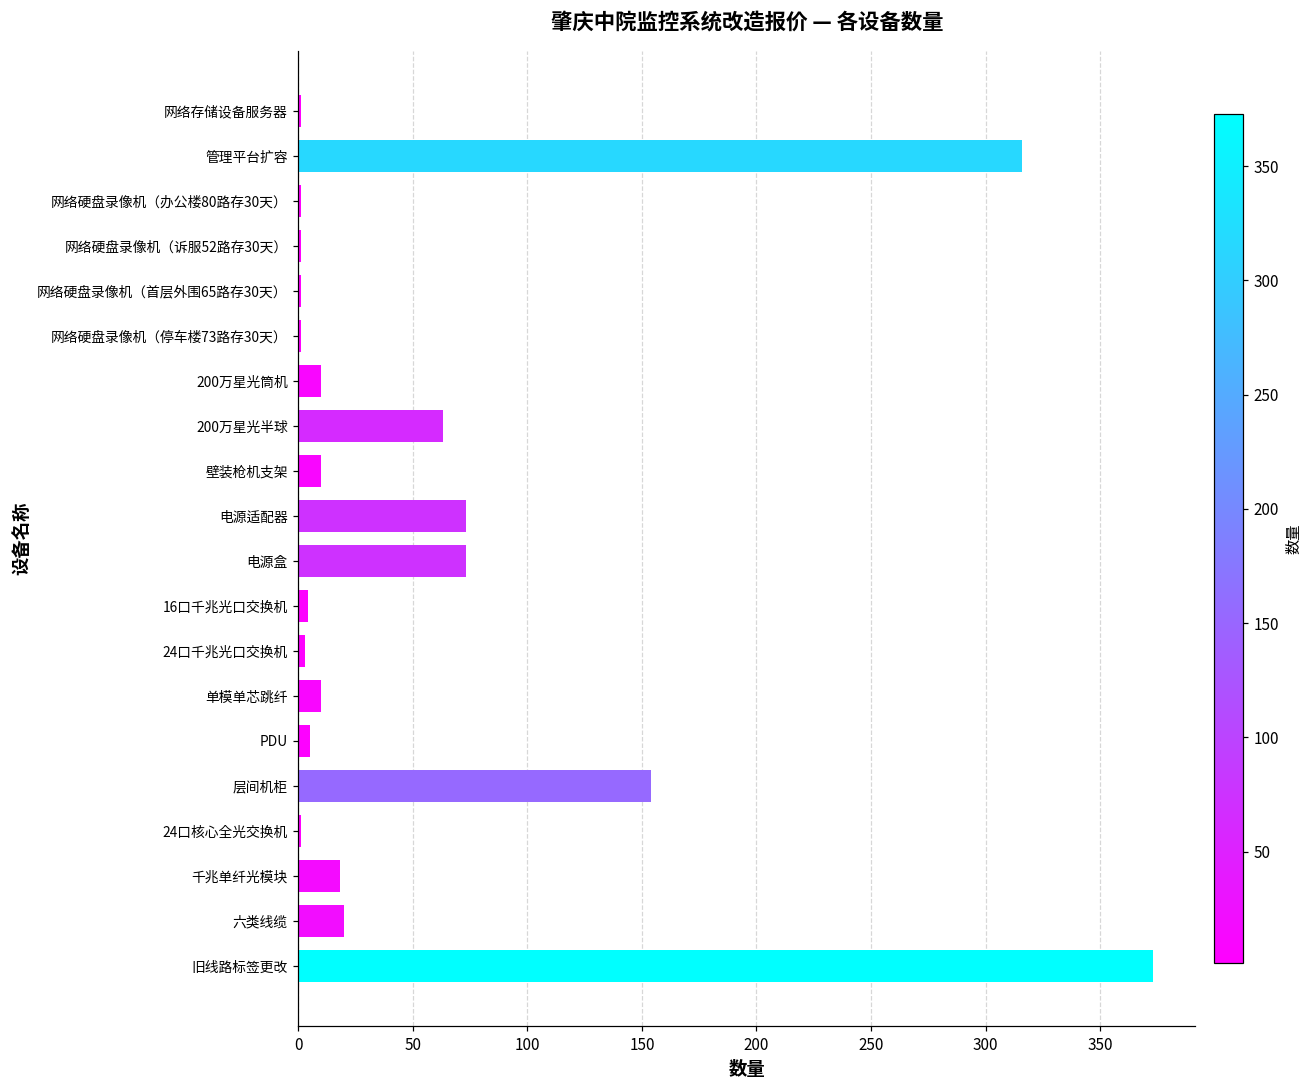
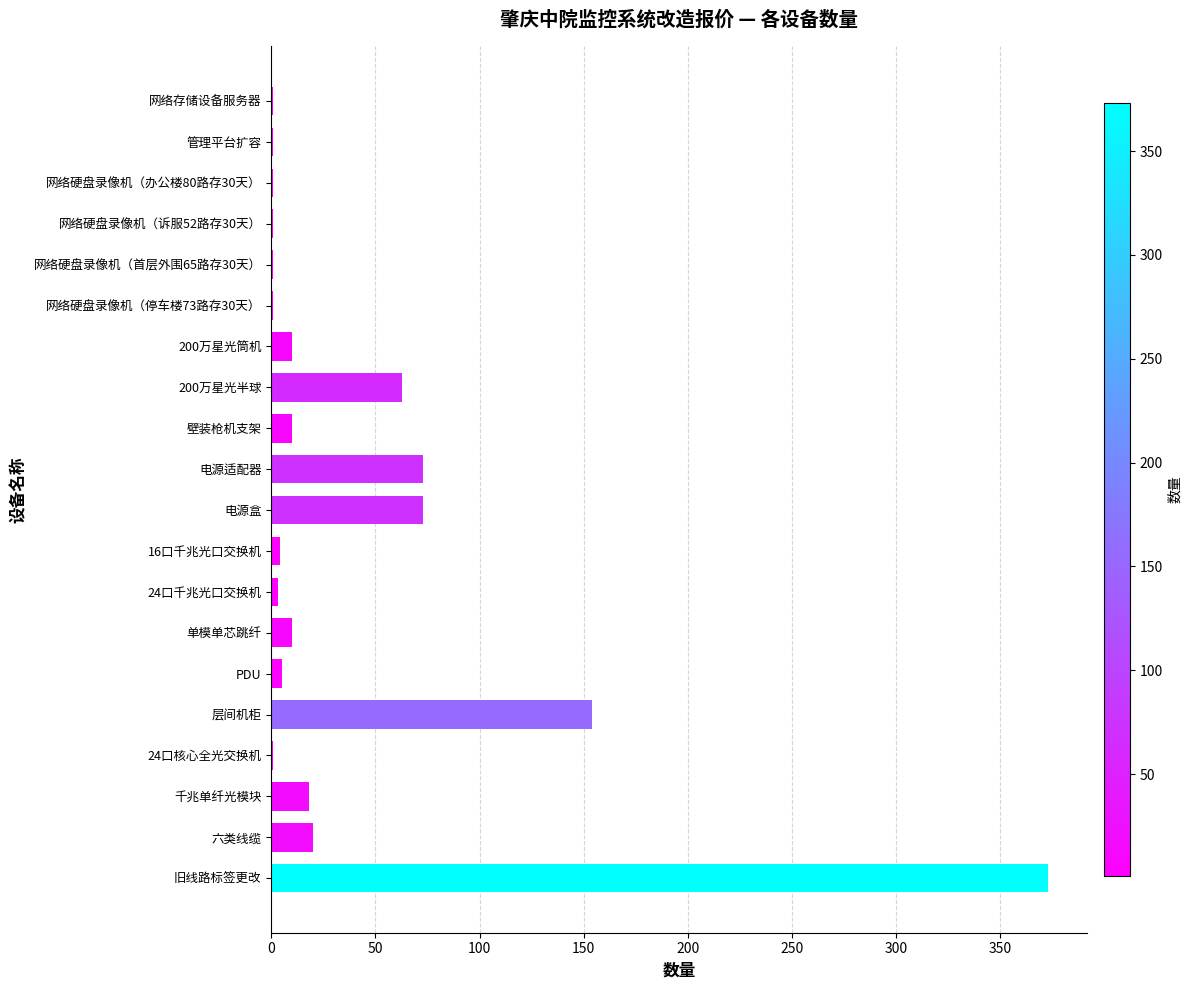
管理平台扩容: 316 -> 1
